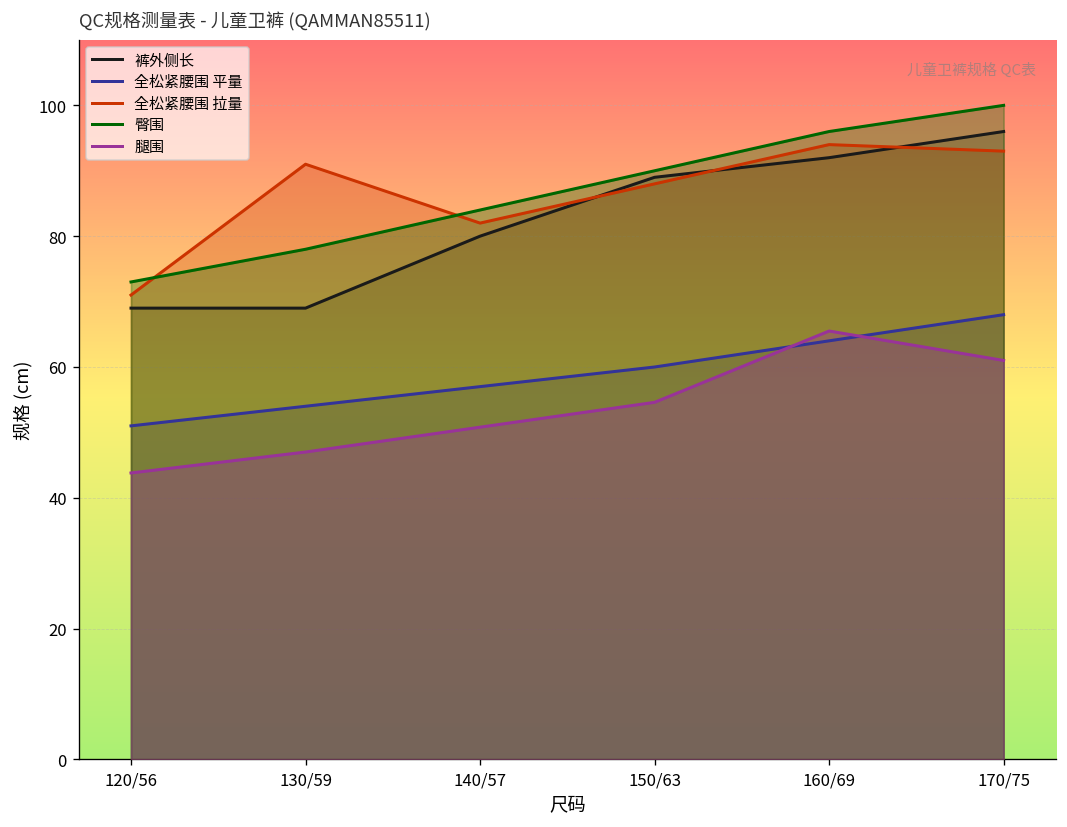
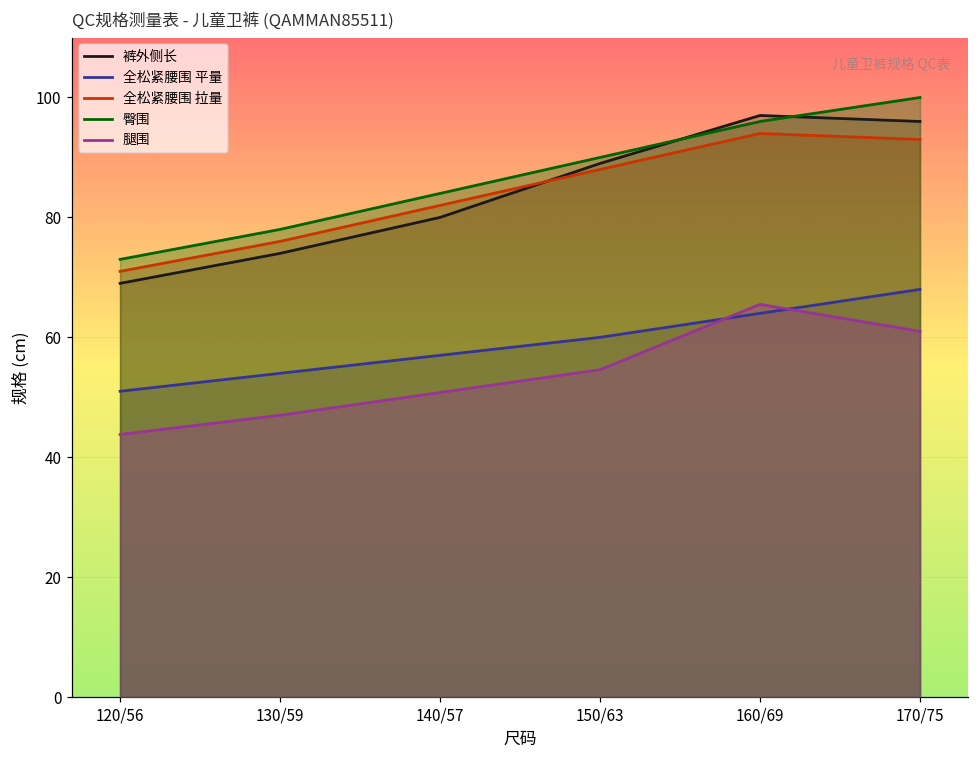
裤外侧长, 130/59: 69 -> 74
全松紧腰围 拉量, 130/59: 91 -> 76
裤外侧长, 160/69: 92 -> 97
